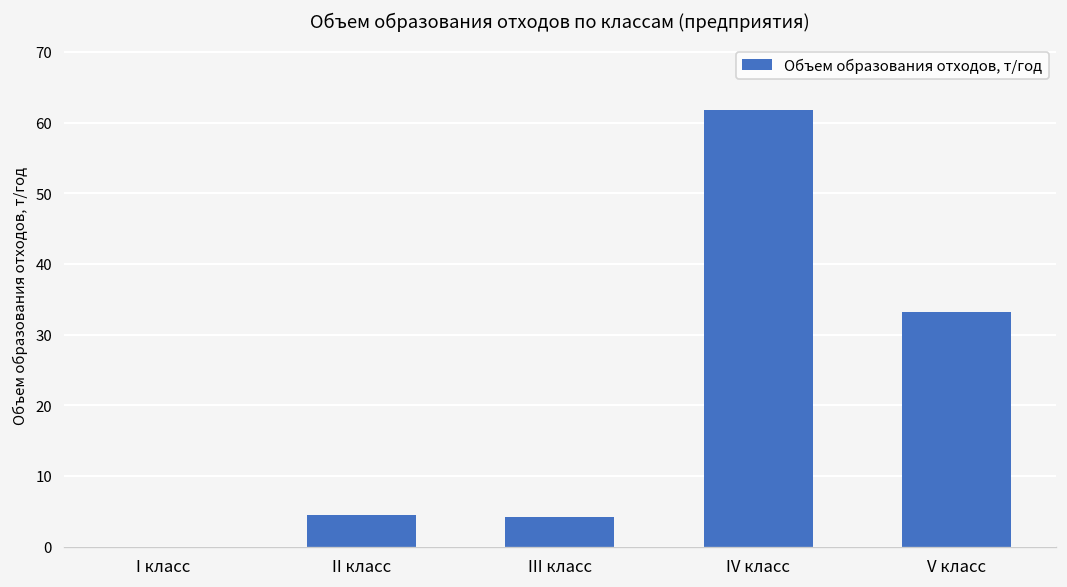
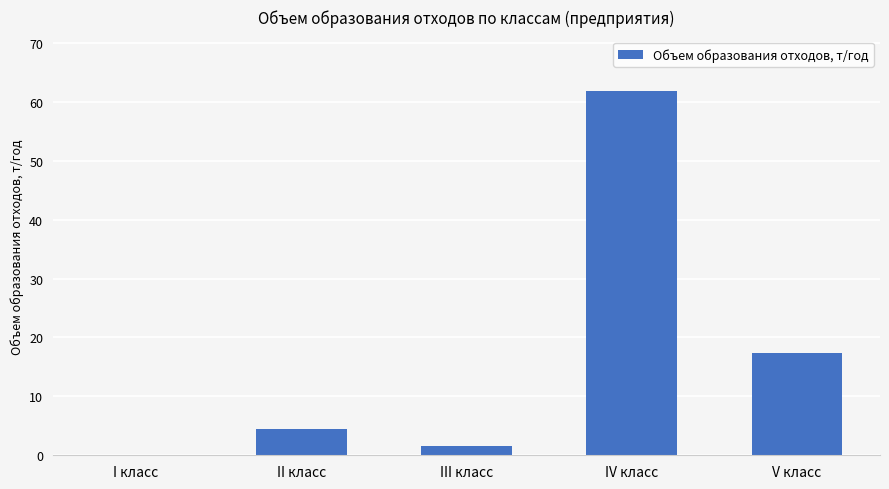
III класс: 4 -> 2
V класс: 33 -> 17
